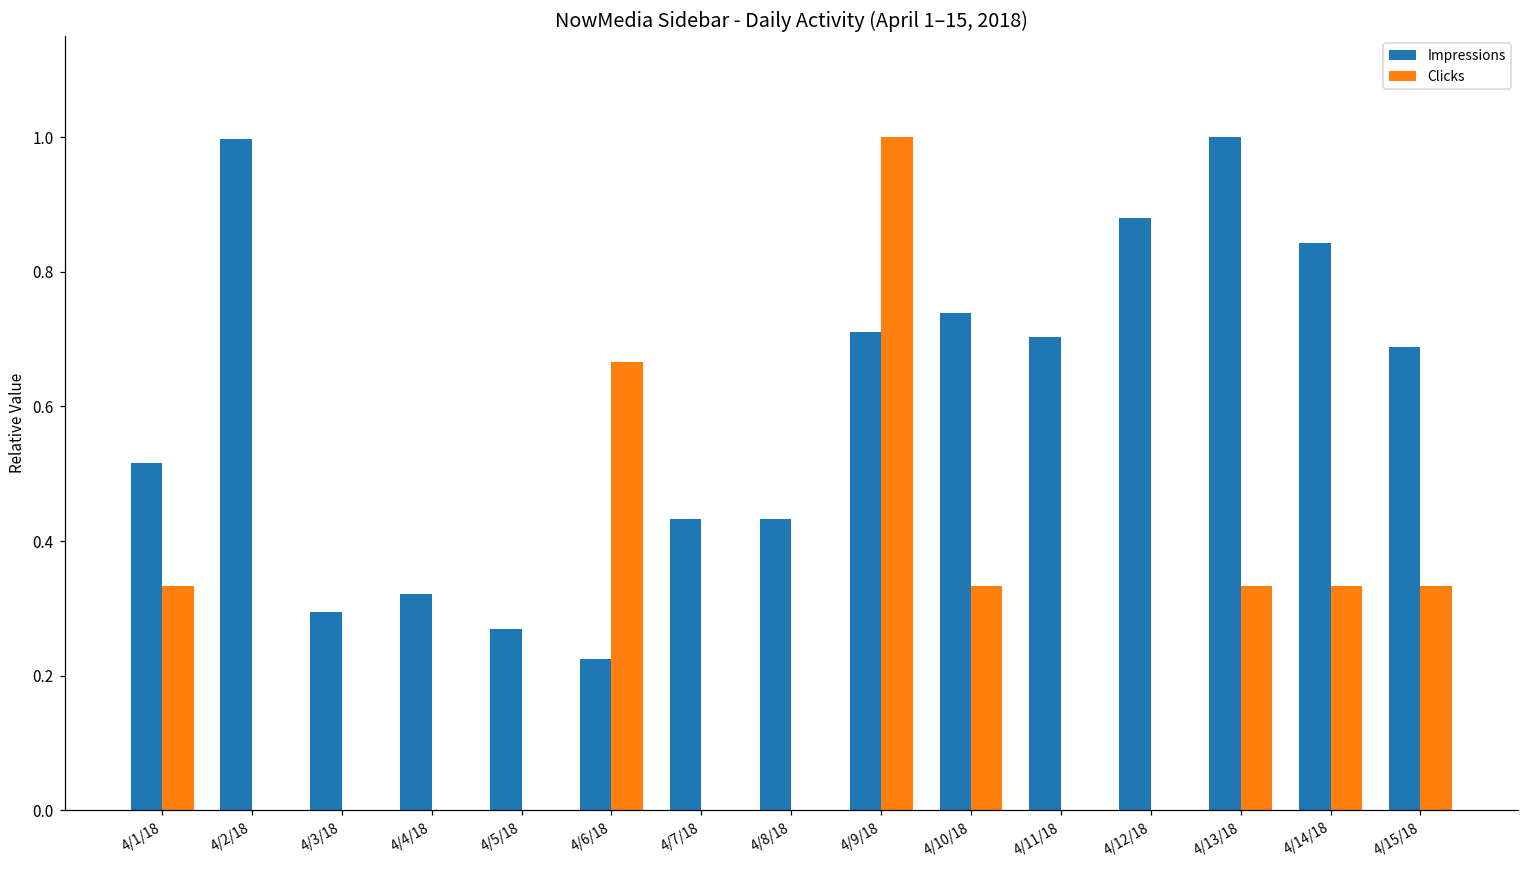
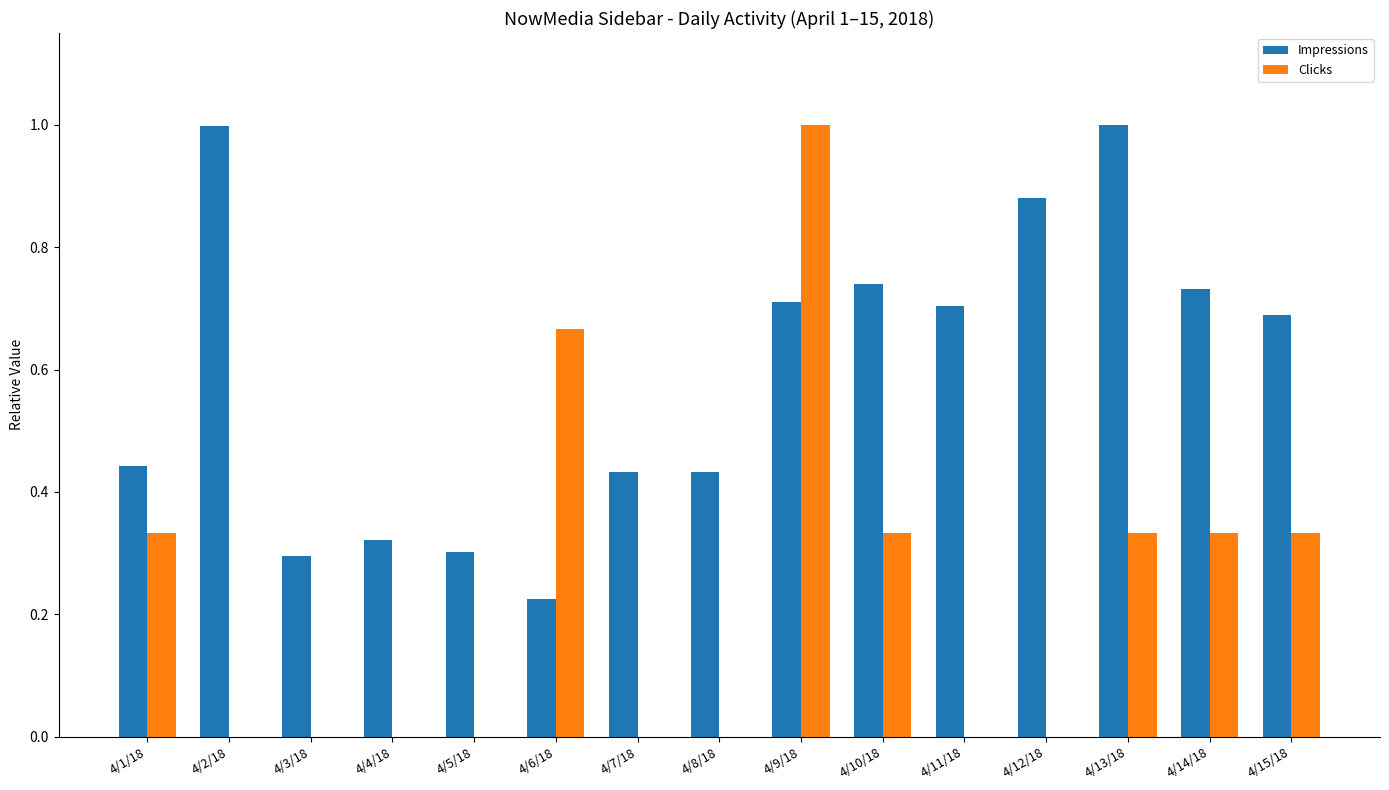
Impressions, 4/1/18: 0.52 -> 0.44
Impressions, 4/5/18: 0.27 -> 0.30
Impressions, 4/14/18: 0.84 -> 0.73
